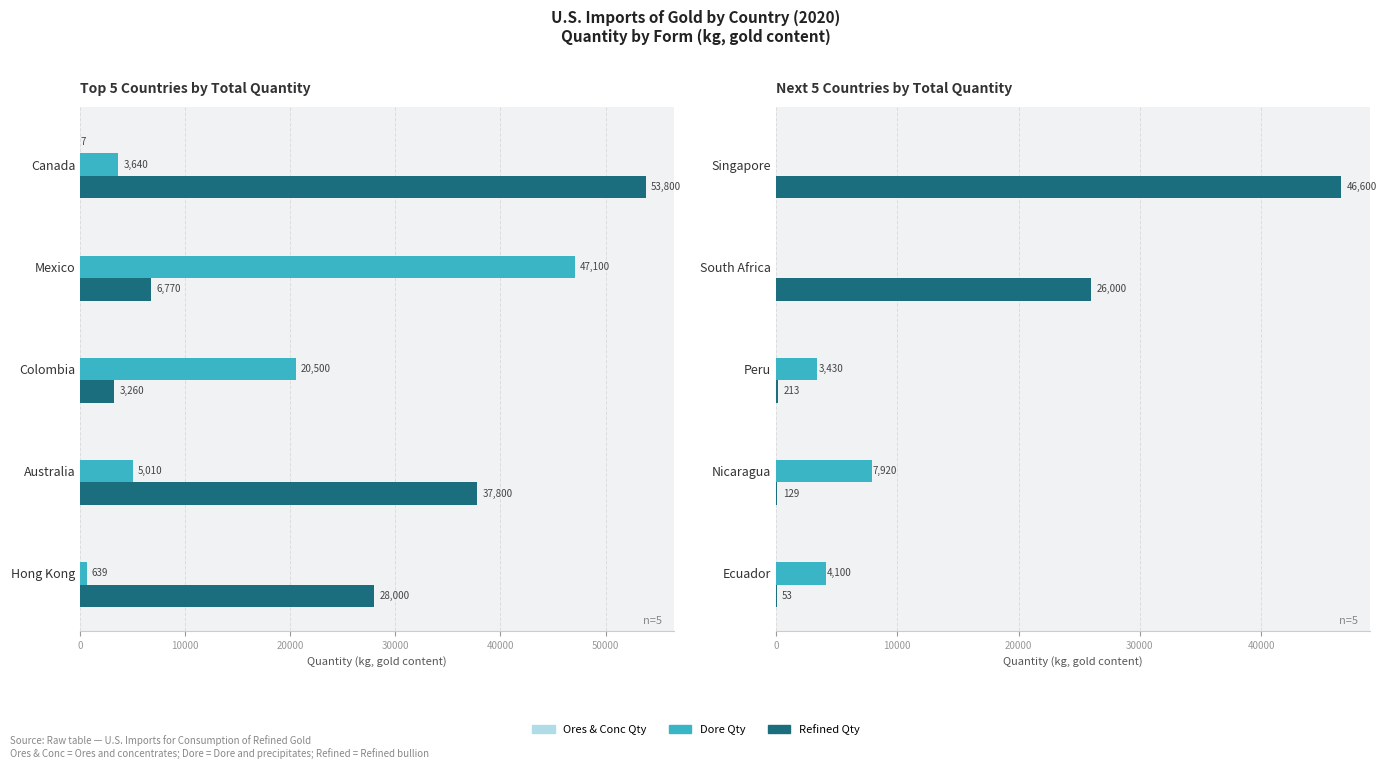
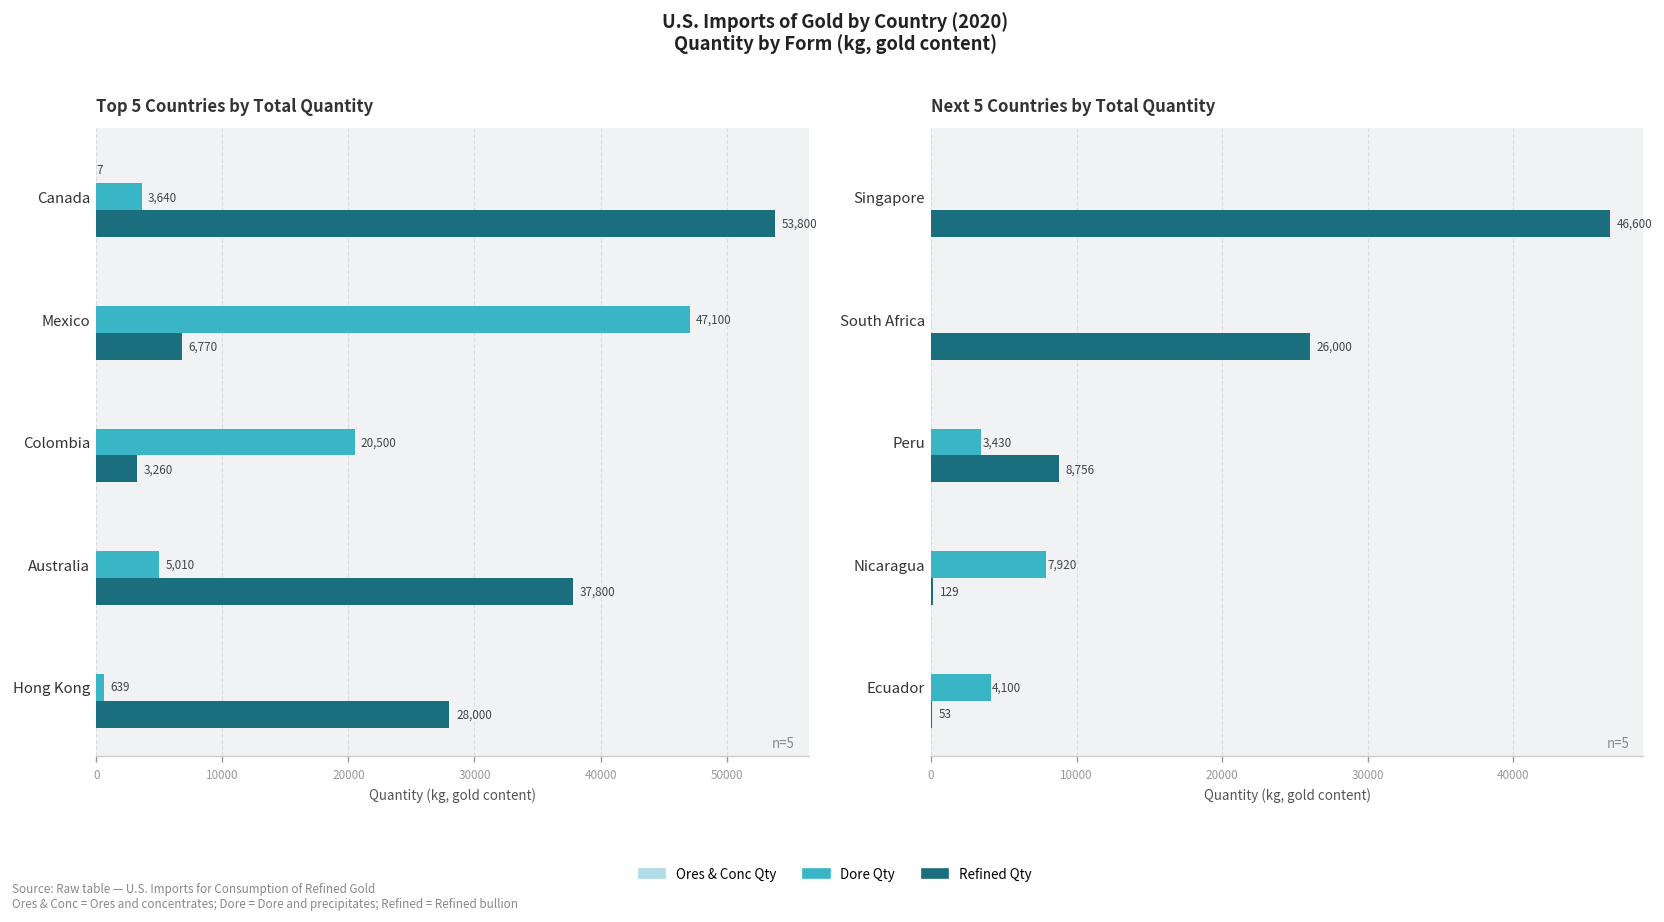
Next 5 Countries by Total Quantity, Refined Qty, Peru: 213 -> 8,756
